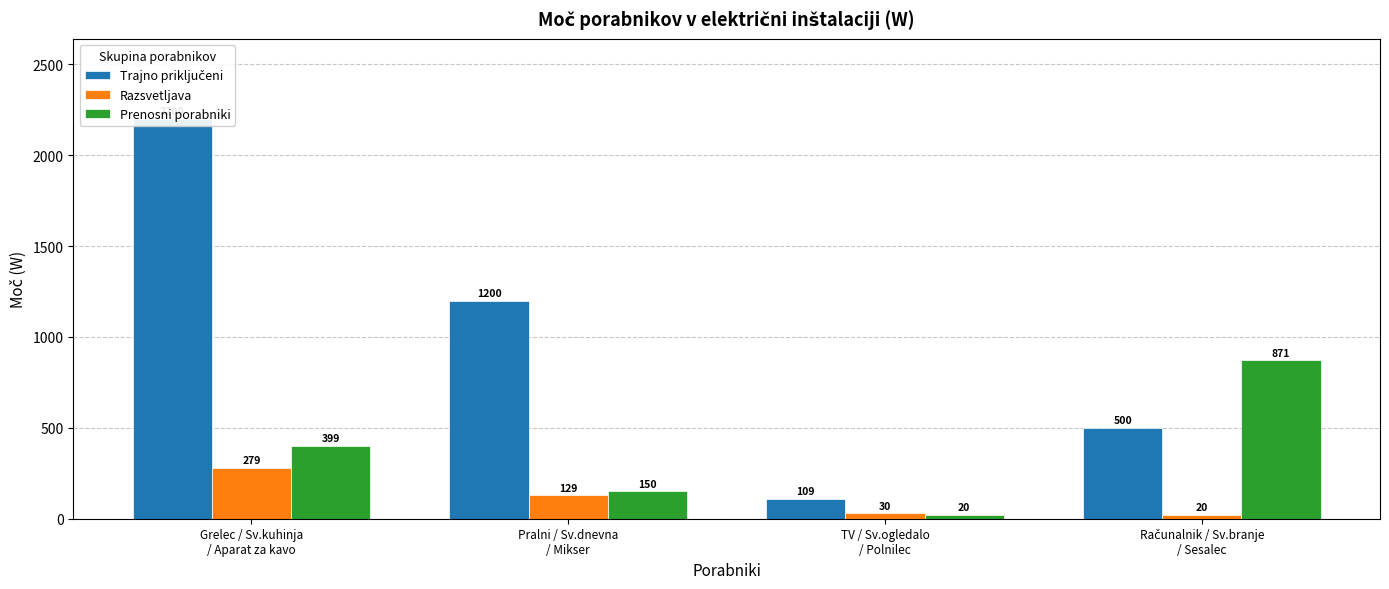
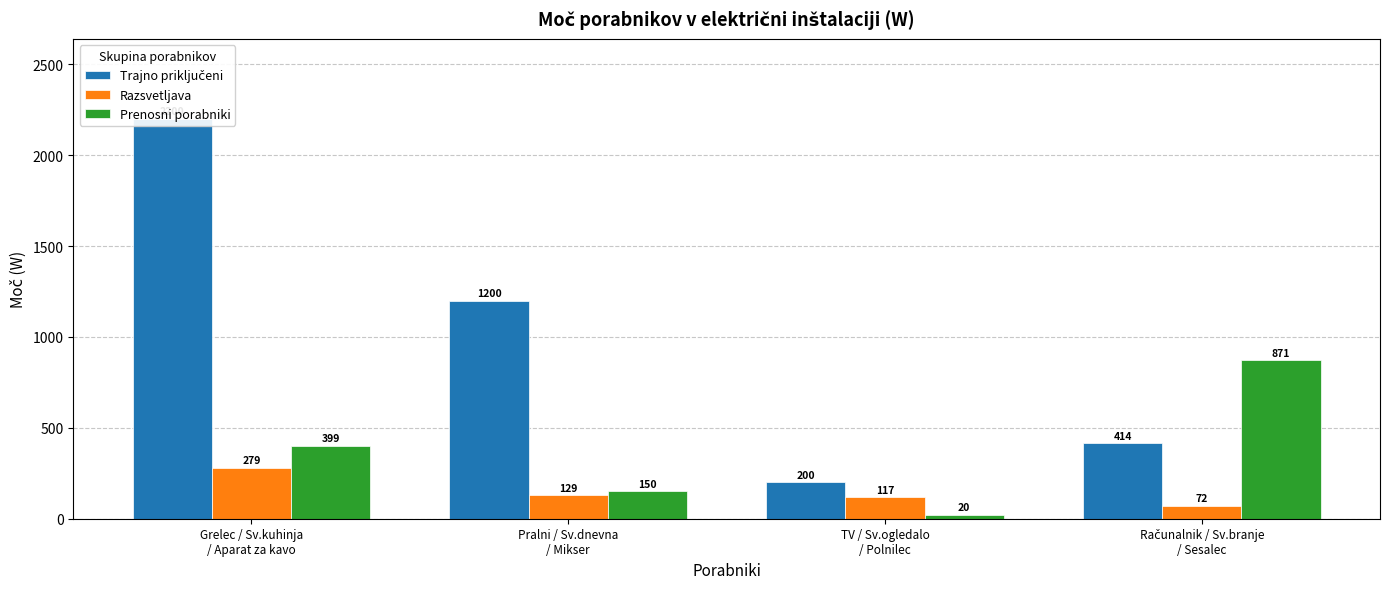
Trajno priključeni, TV / Sv.ogledalo / Polnilec: 109 -> 200
Razsvetljava, TV / Sv.ogledalo / Polnilec: 30 -> 117
Trajno priključeni, Računalnik / Sv.branje / Sesalec: 500 -> 414
Razsvetljava, Računalnik / Sv.branje / Sesalec: 20 -> 72
